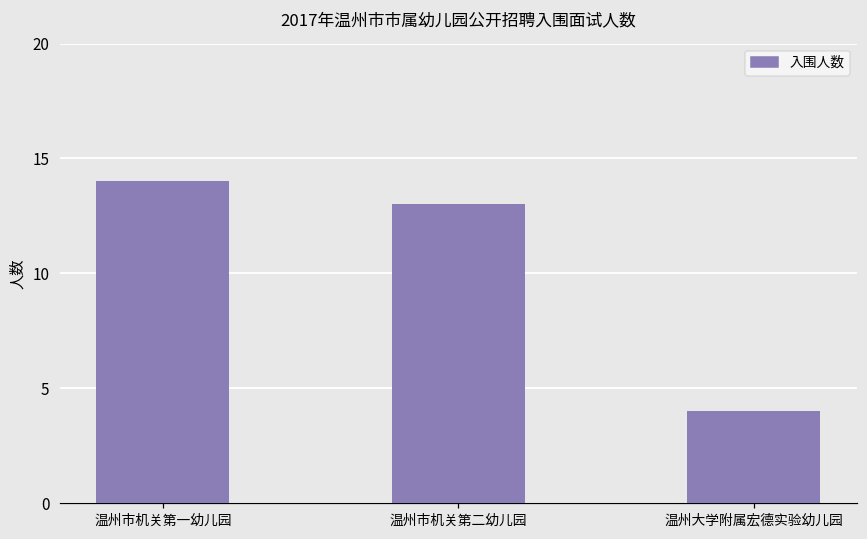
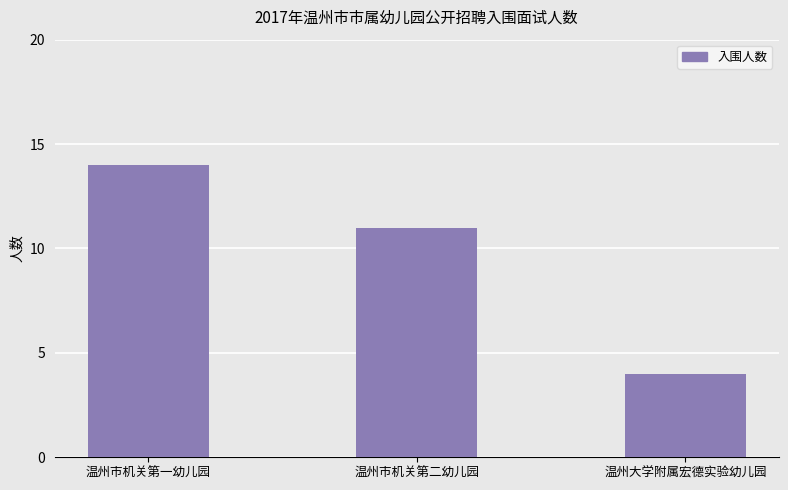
温州市机关第二幼儿园: 13 -> 11
